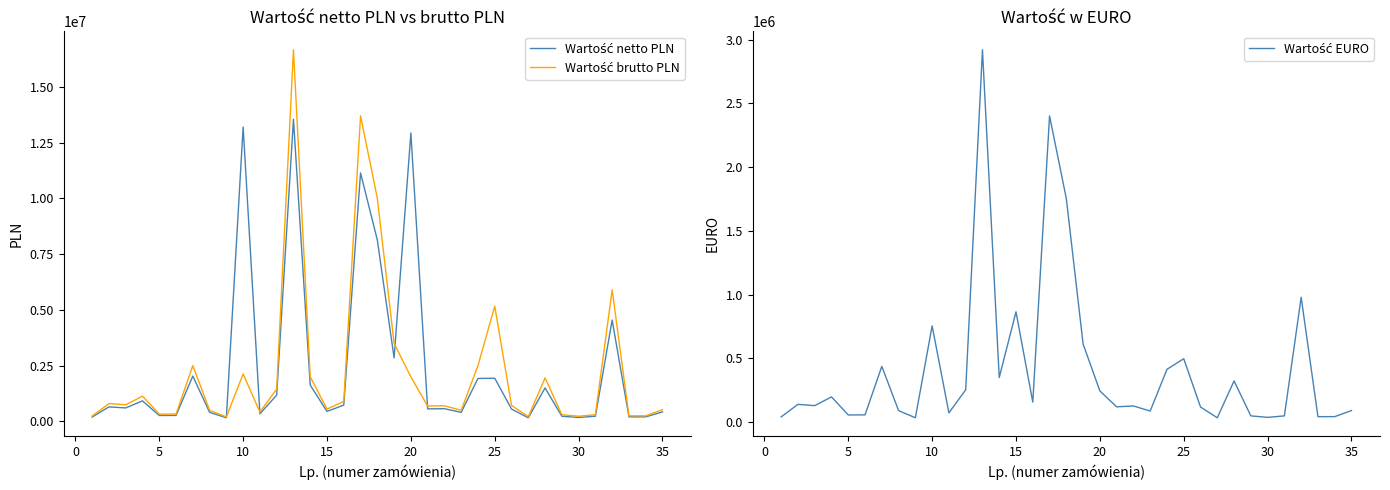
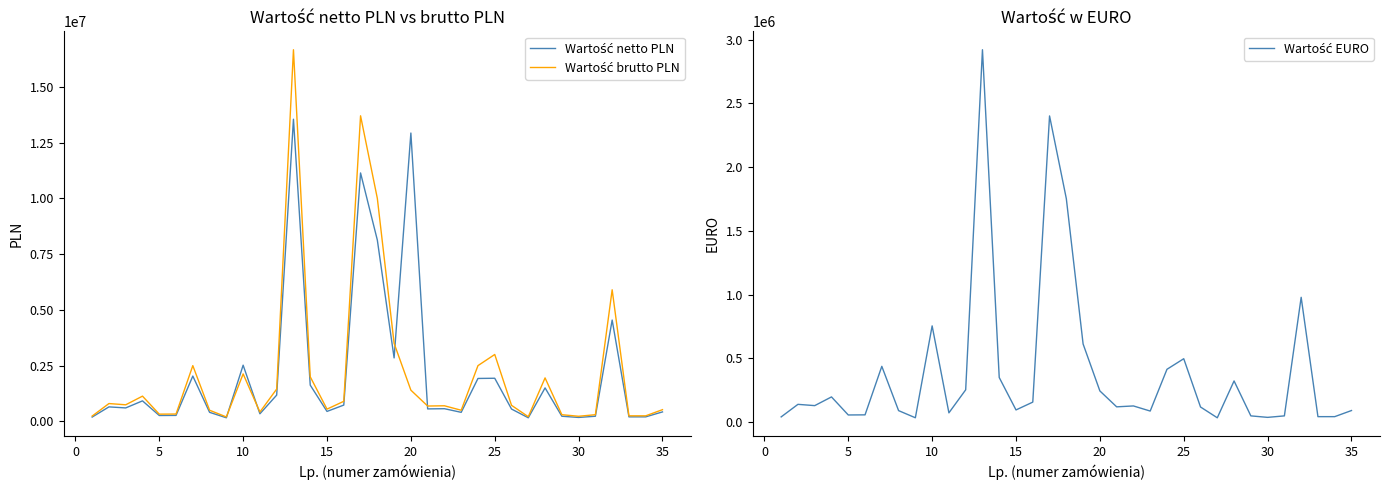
Wartość netto PLN vs brutto PLN, Wartość netto PLN, 10: 13200000 -> 2500000
Wartość netto PLN vs brutto PLN, Wartość brutto PLN, 20: 2000000 -> 1400000
Wartość netto PLN vs brutto PLN, Wartość brutto PLN, 25: 5200000 -> 3000000
Wartość w EURO, 15: 870000 -> 100000
